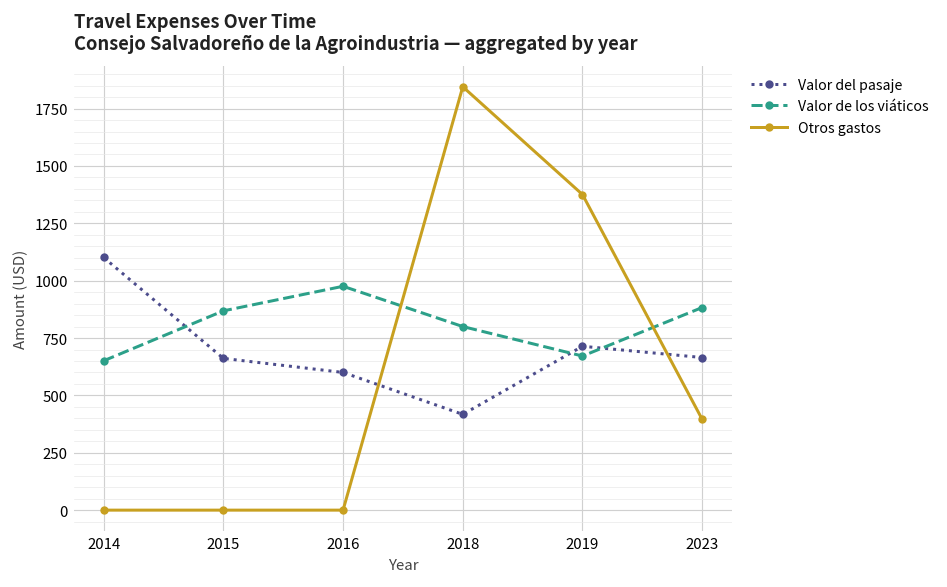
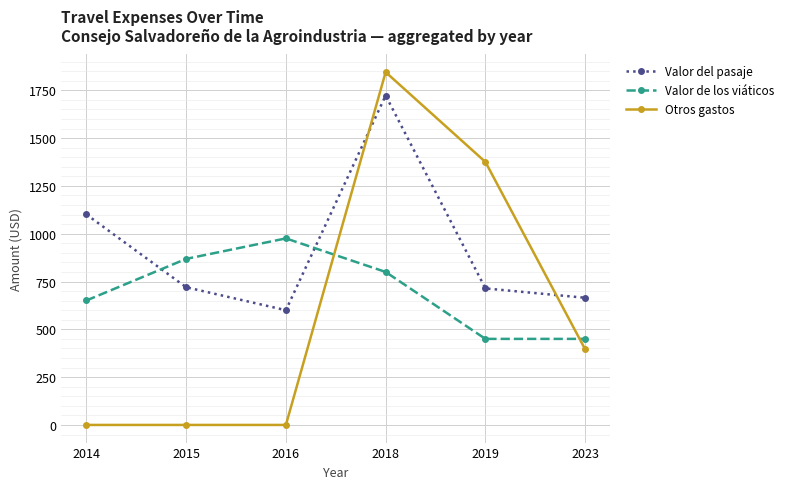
Valor del pasaje, 2015: 660 -> 720
Valor del pasaje, 2018: 420 -> 1720
Valor de los viáticos, 2019: 670 -> 450
Valor de los viáticos, 2023: 880 -> 450
